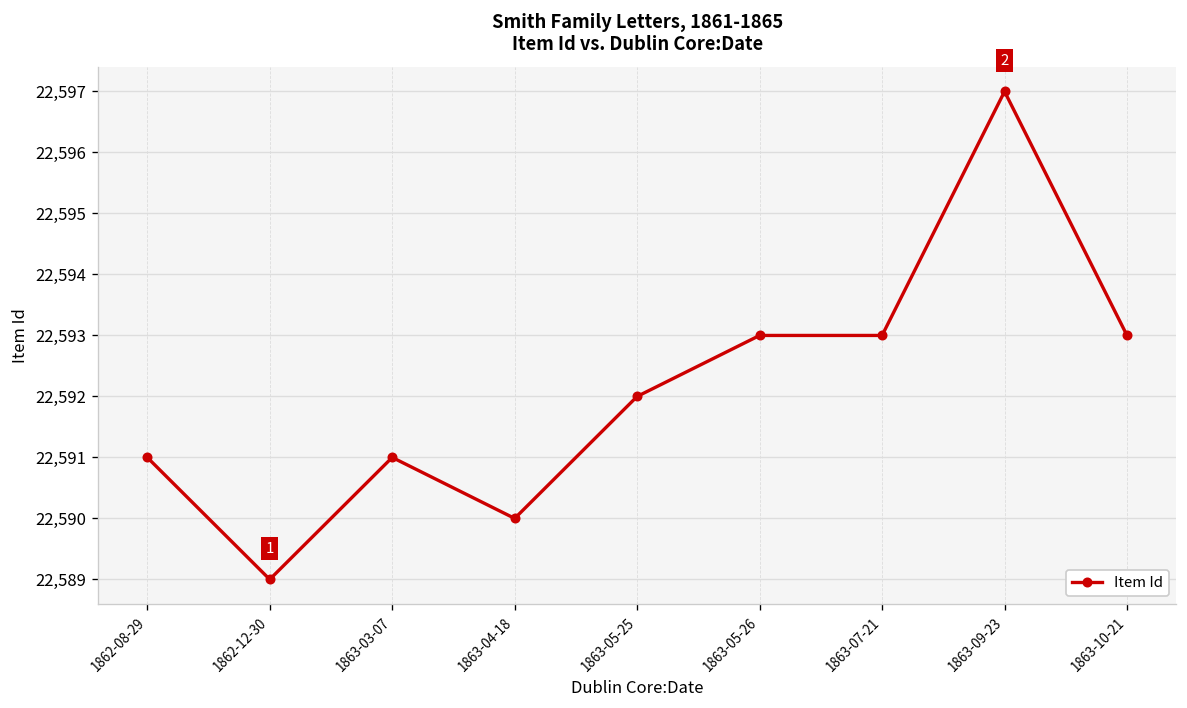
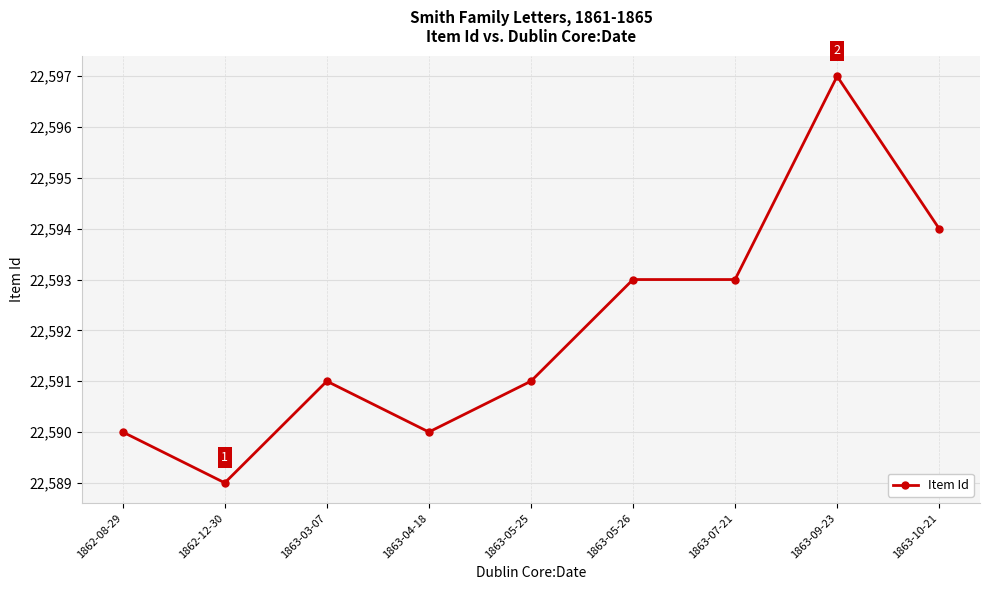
1862-08-29: 22,591 -> 22,590
1863-05-25: 22,592 -> 22,591
1863-10-21: 22,593 -> 22,594
